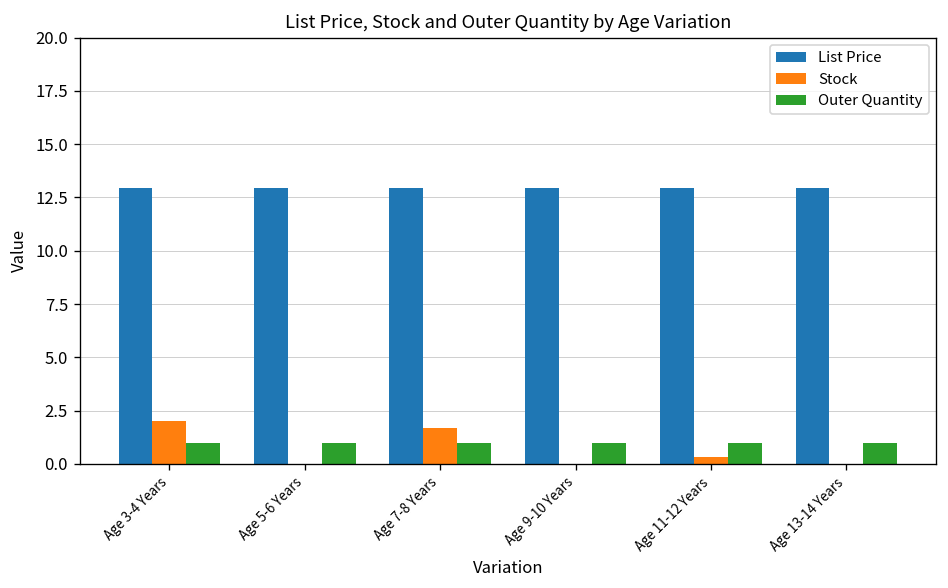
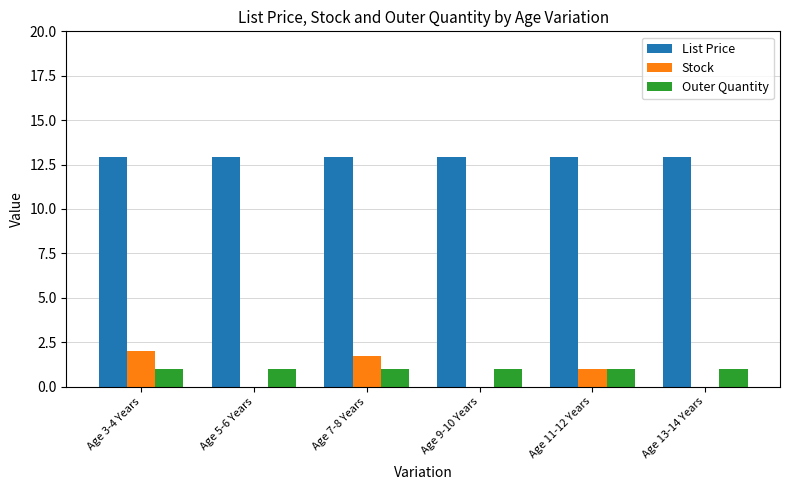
Stock, Age 11-12 Years: 0.3 -> 1.0
